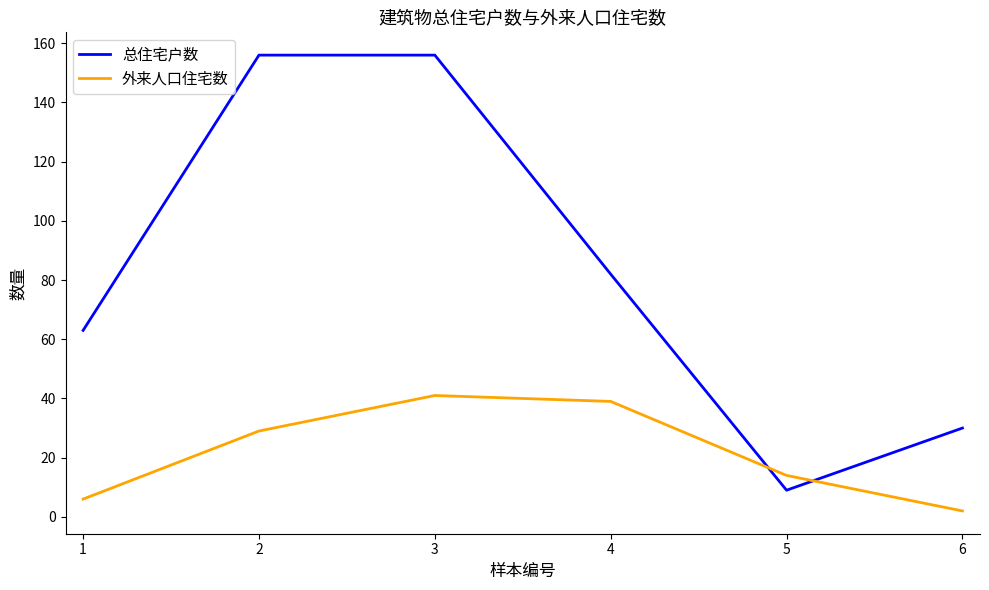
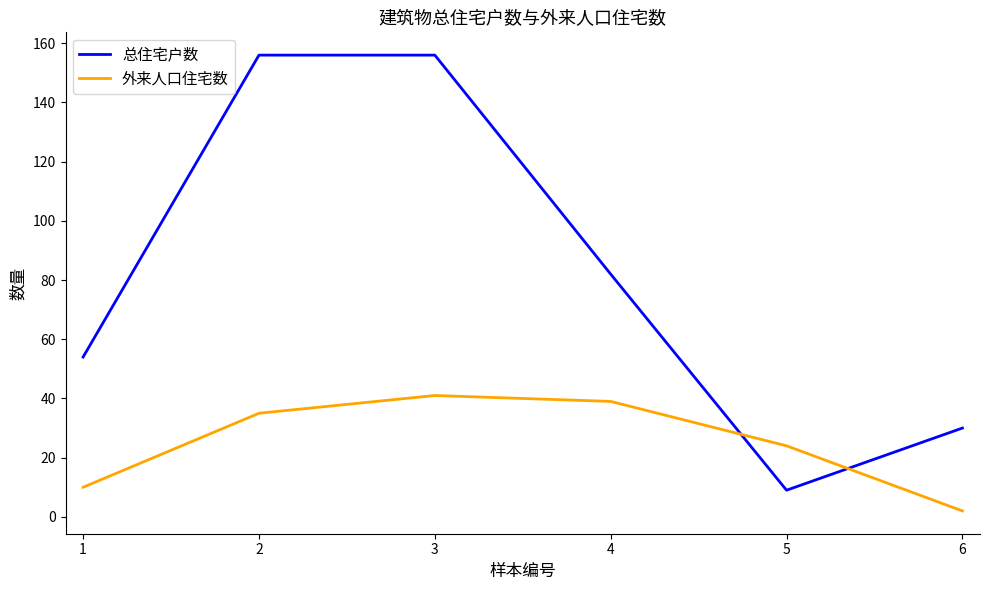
总住宅户数, 1: 63 -> 54
外来人口住宅数, 1: 6 -> 10
外来人口住宅数, 2: 29 -> 35
外来人口住宅数, 5: 14 -> 24
